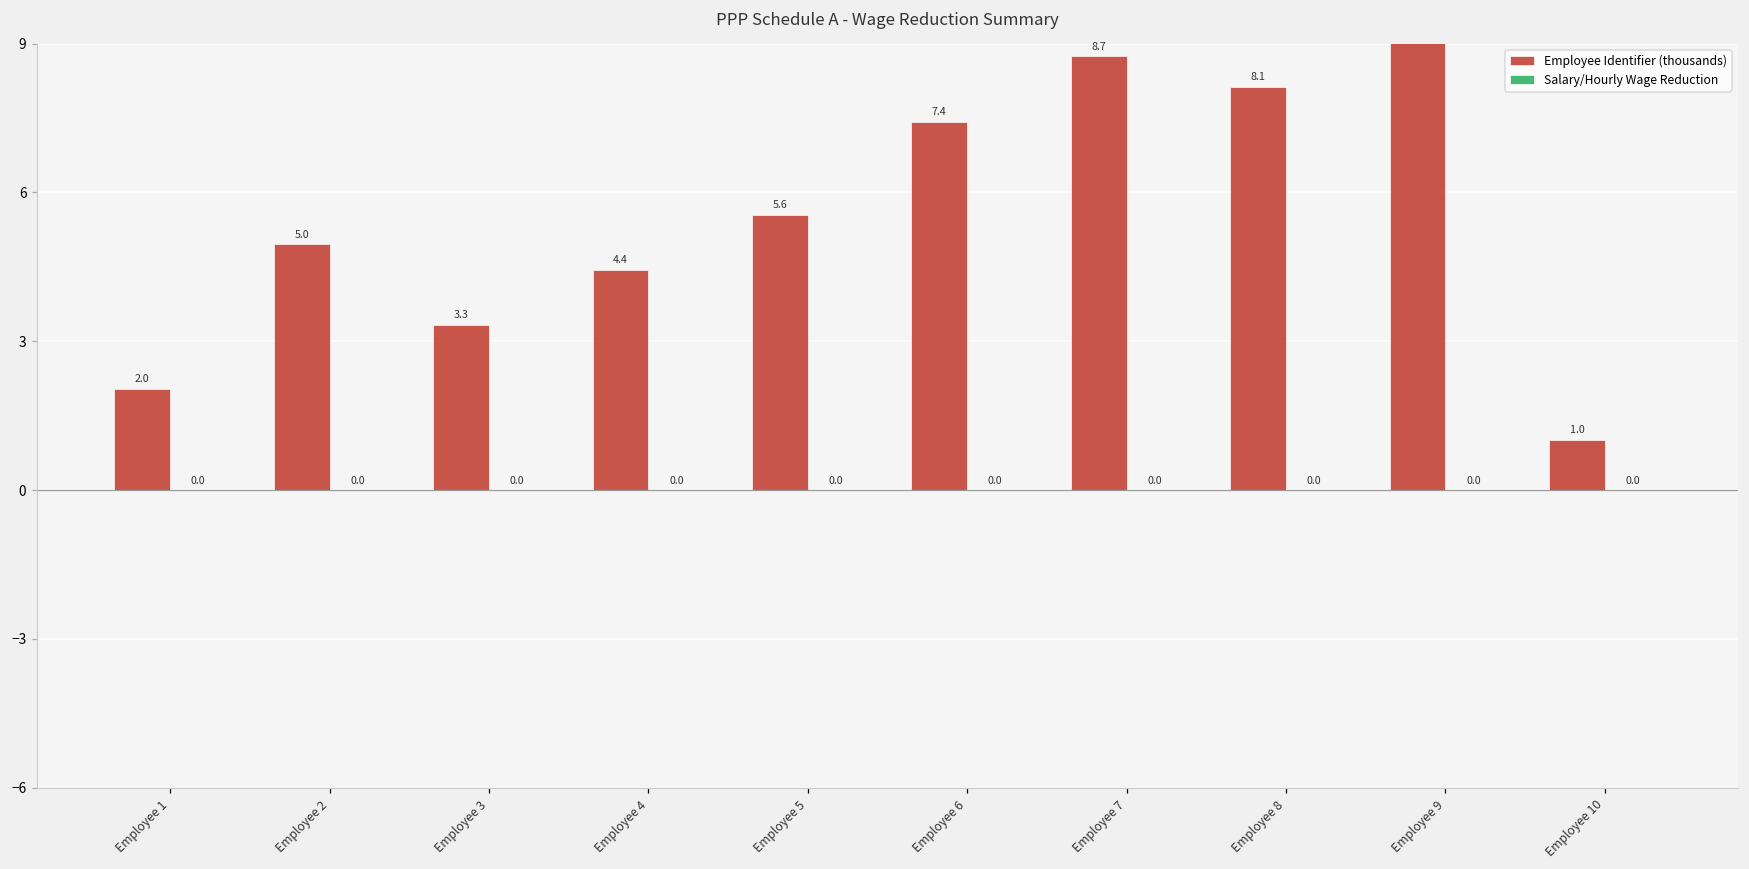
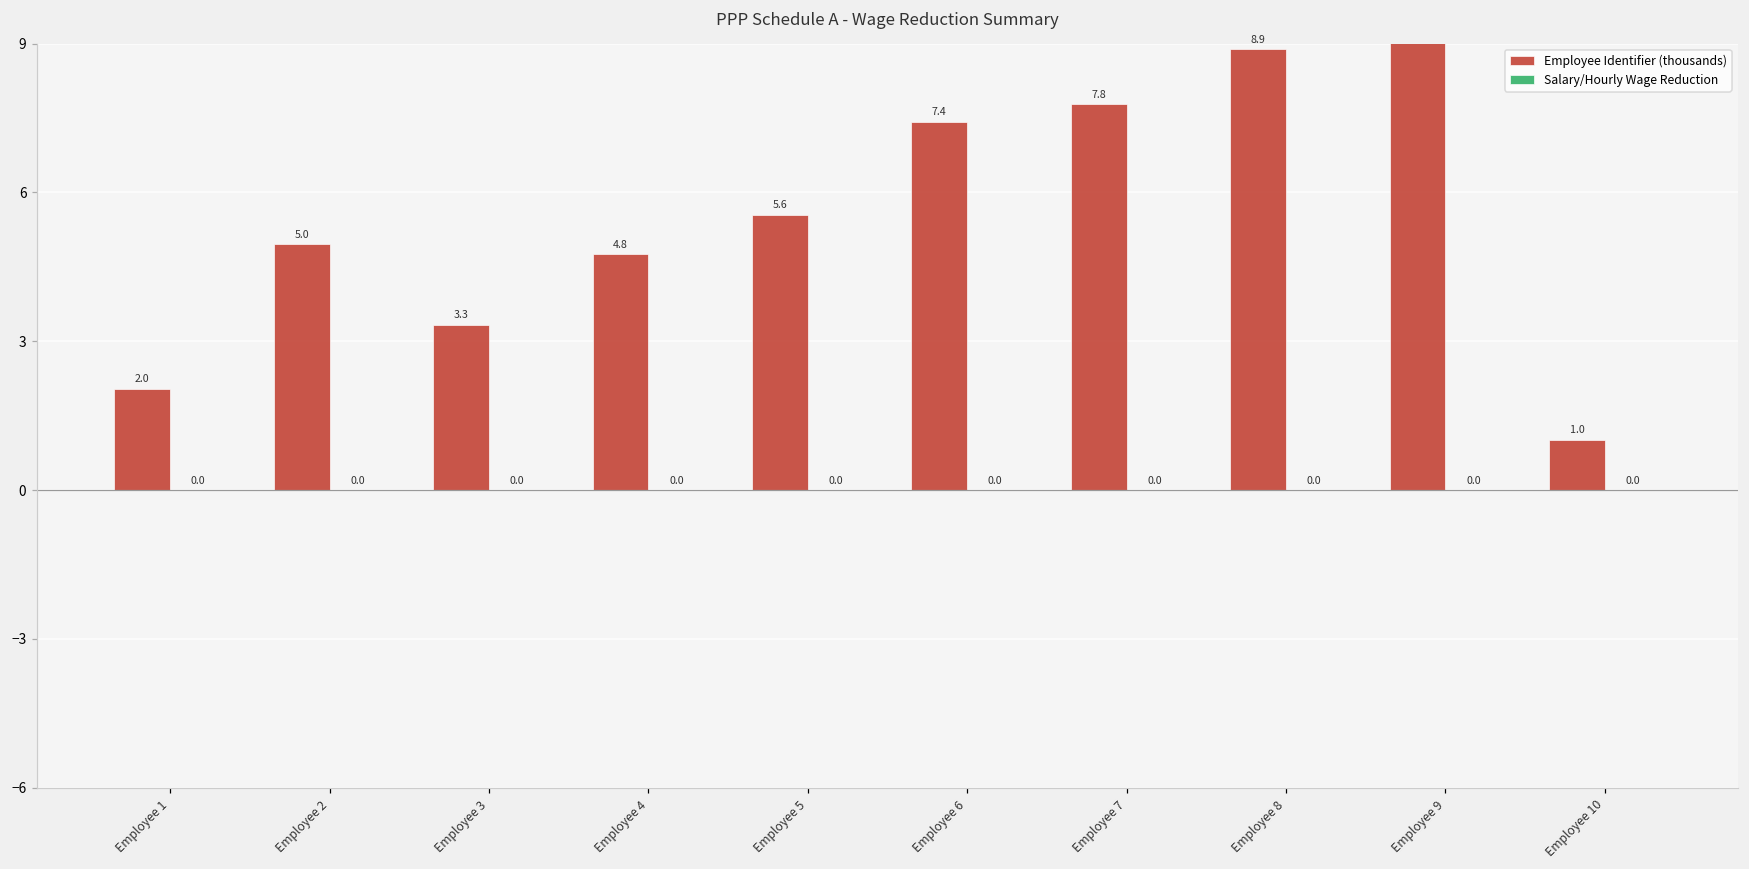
Employee Identifier (thousands), Employee 4: 4.4 -> 4.8
Employee Identifier (thousands), Employee 7: 8.7 -> 7.8
Employee Identifier (thousands), Employee 8: 8.1 -> 8.9
